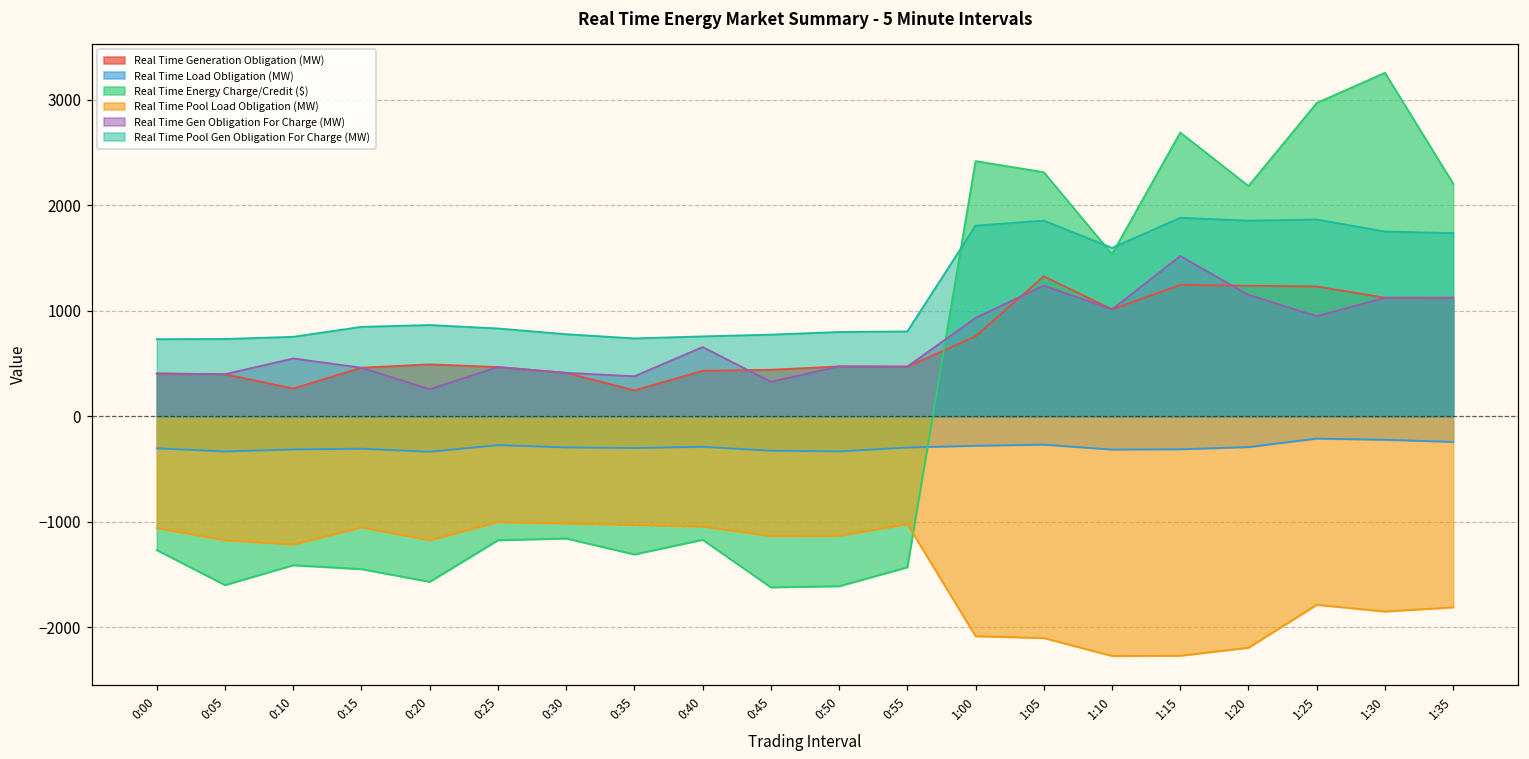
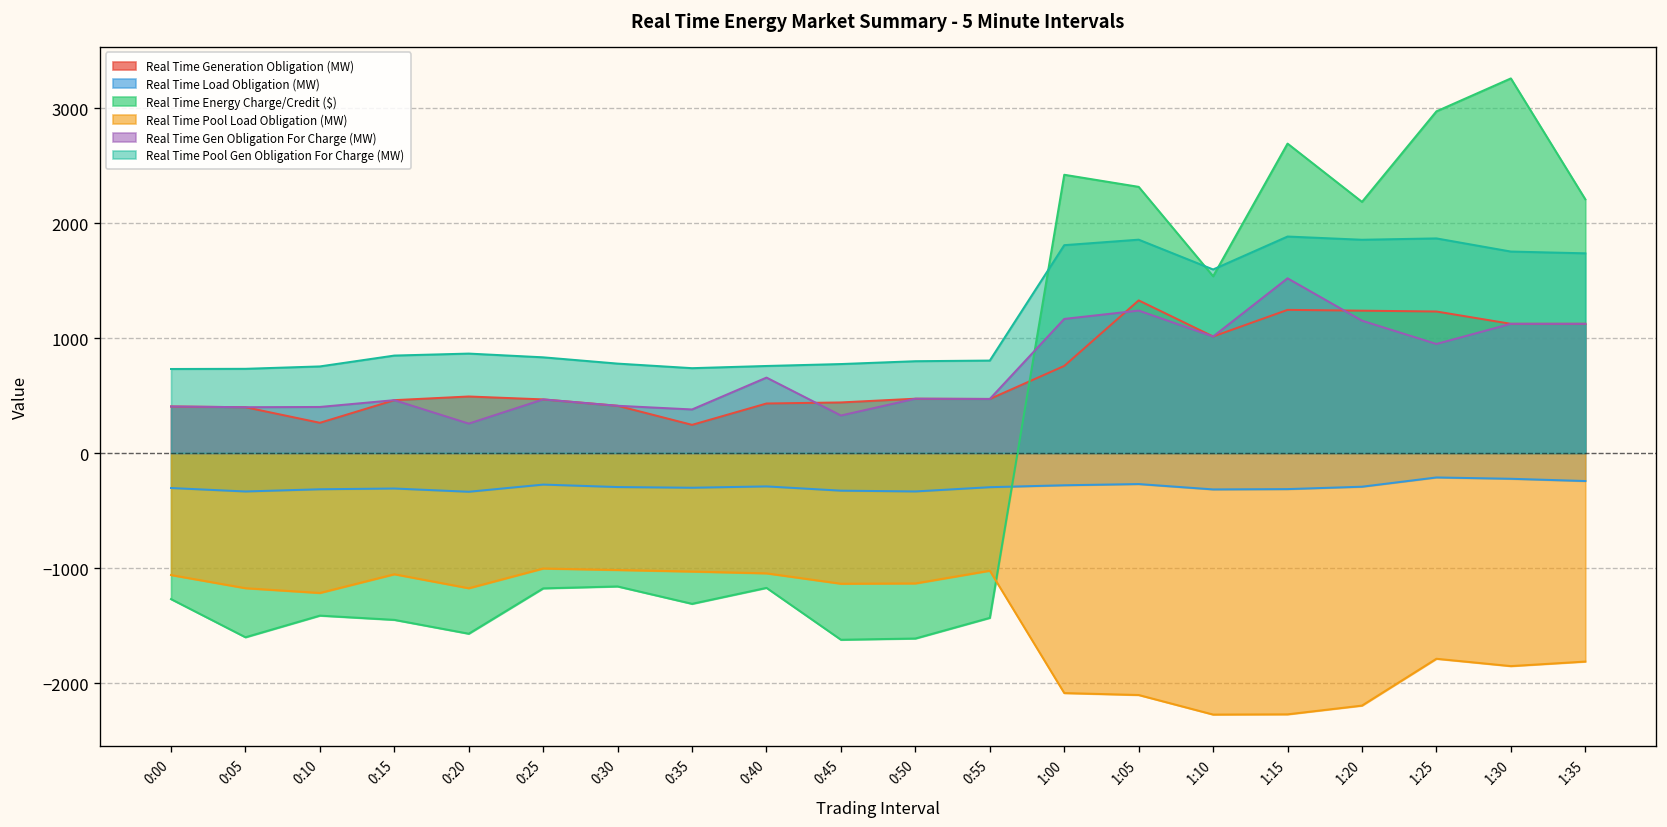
Real Time Gen Obligation For Charge (MW), 0:10: 500 -> 400
Real Time Gen Obligation For Charge (MW), 1:00: 900 -> 1200
